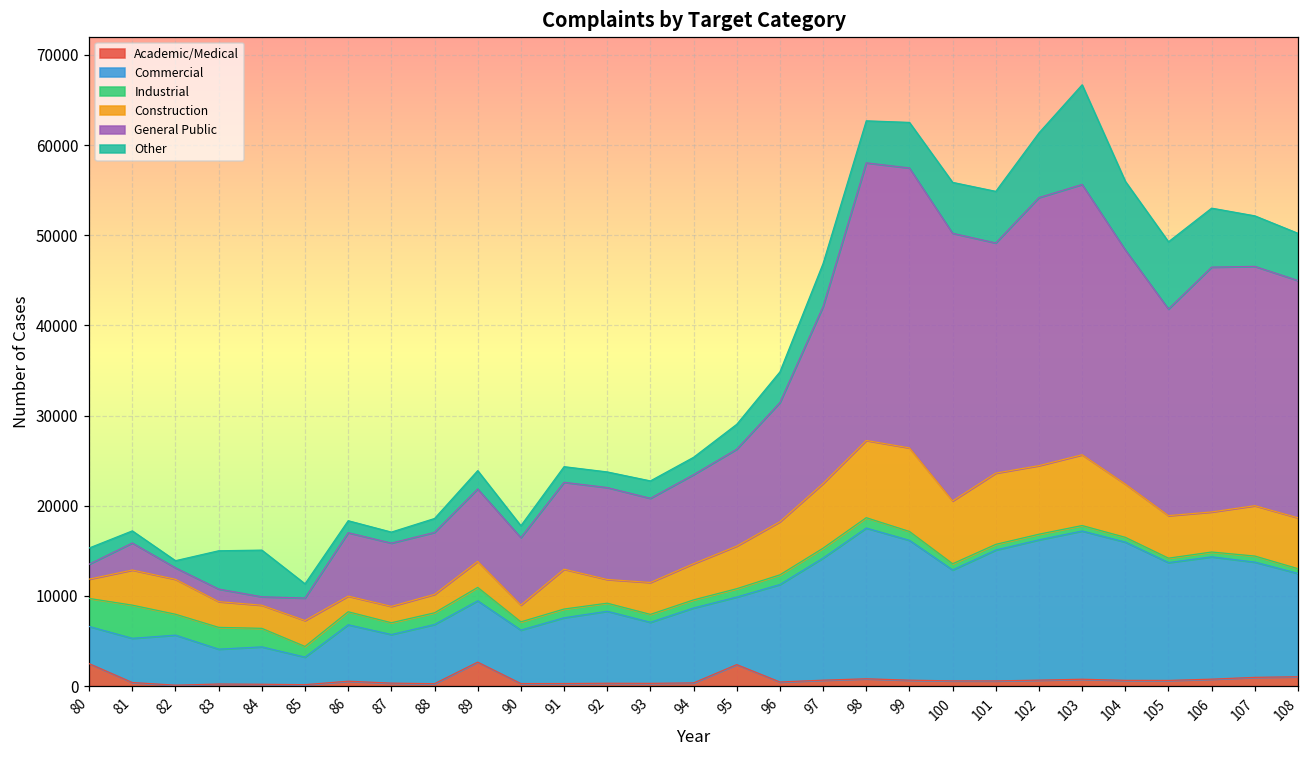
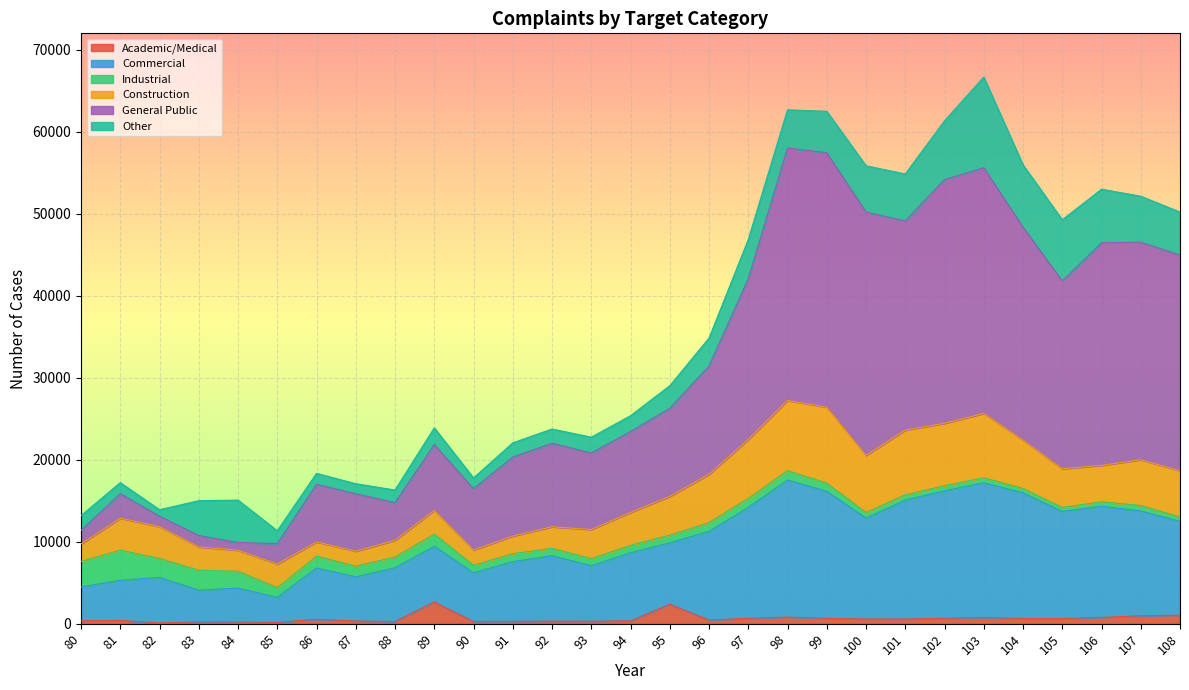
Academic/Medical, 80: 2000 -> 0
General Public, 88: 7000 -> 5000
Construction, 91: 4000 -> 2000
